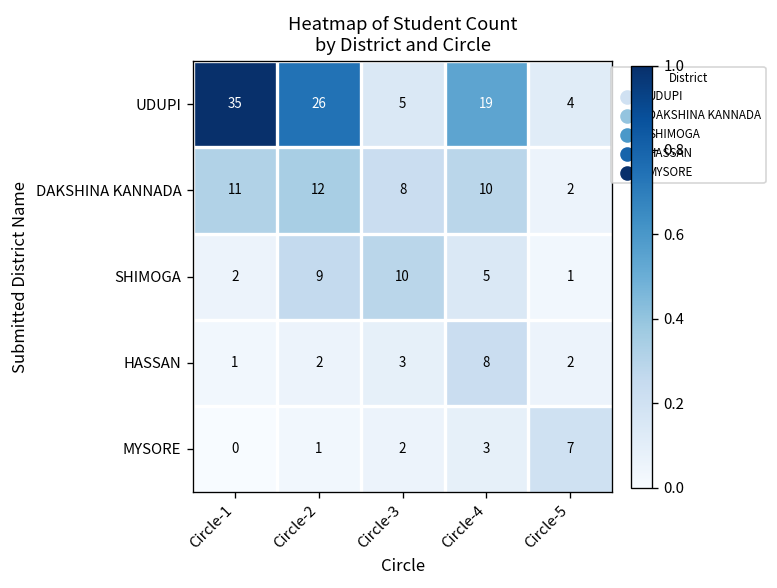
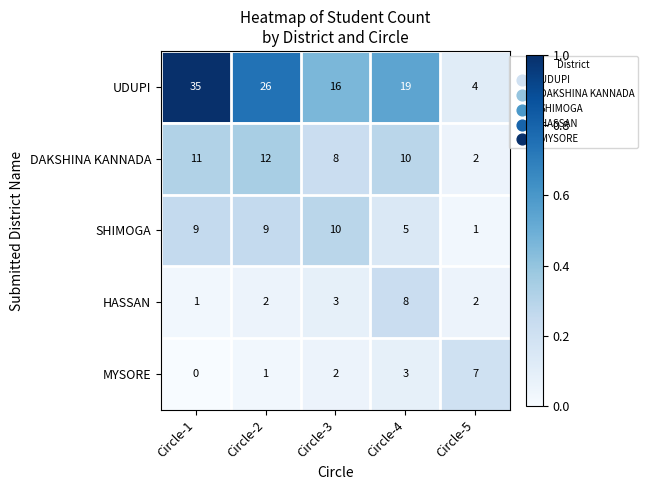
UDUPI, Circle-3: 5 -> 16
SHIMOGA, Circle-1: 2 -> 9
